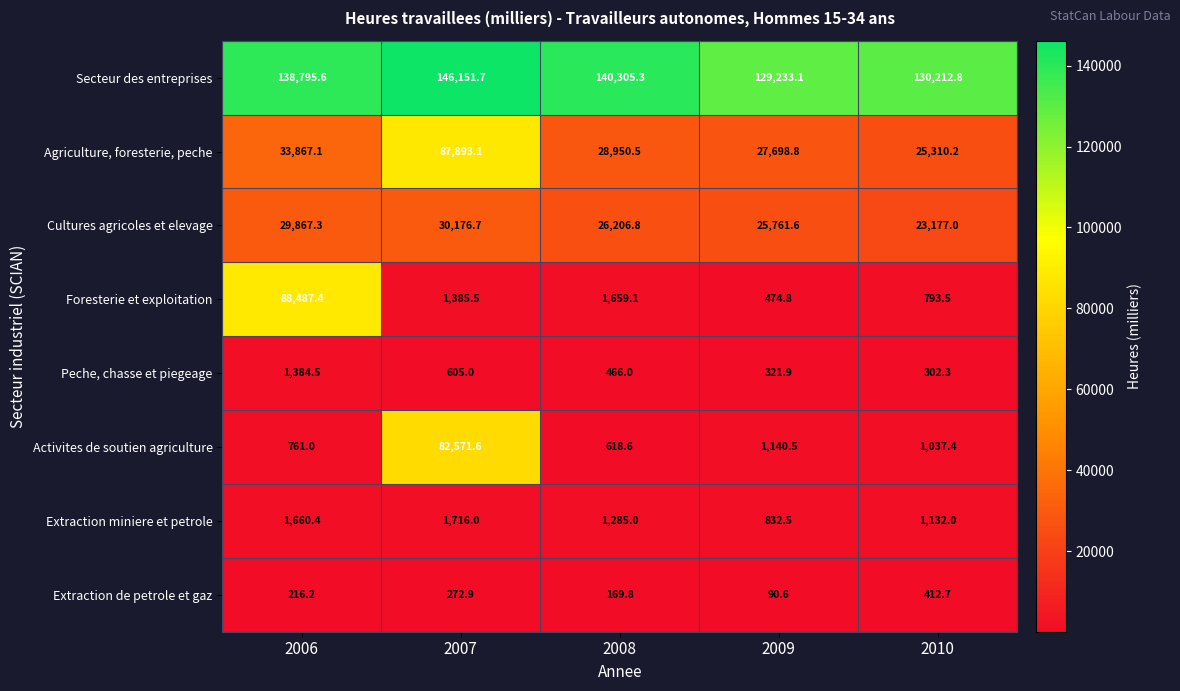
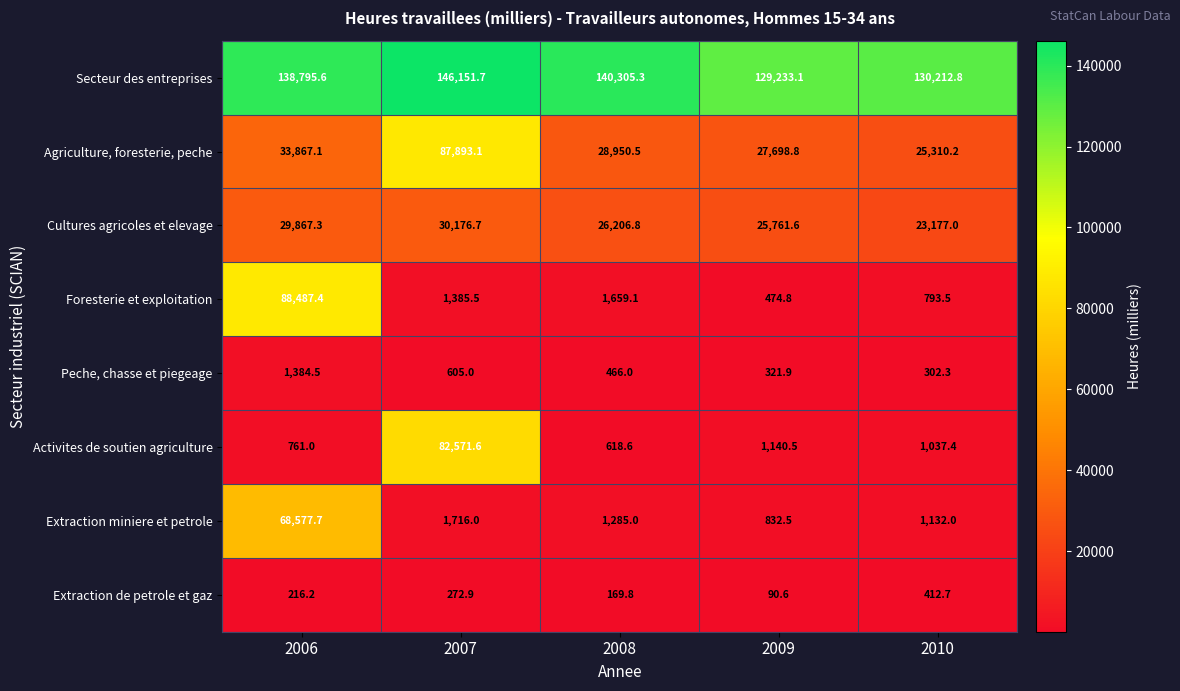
Extraction miniere et petrole, 2006: 1,660.4 -> 68,577.7
